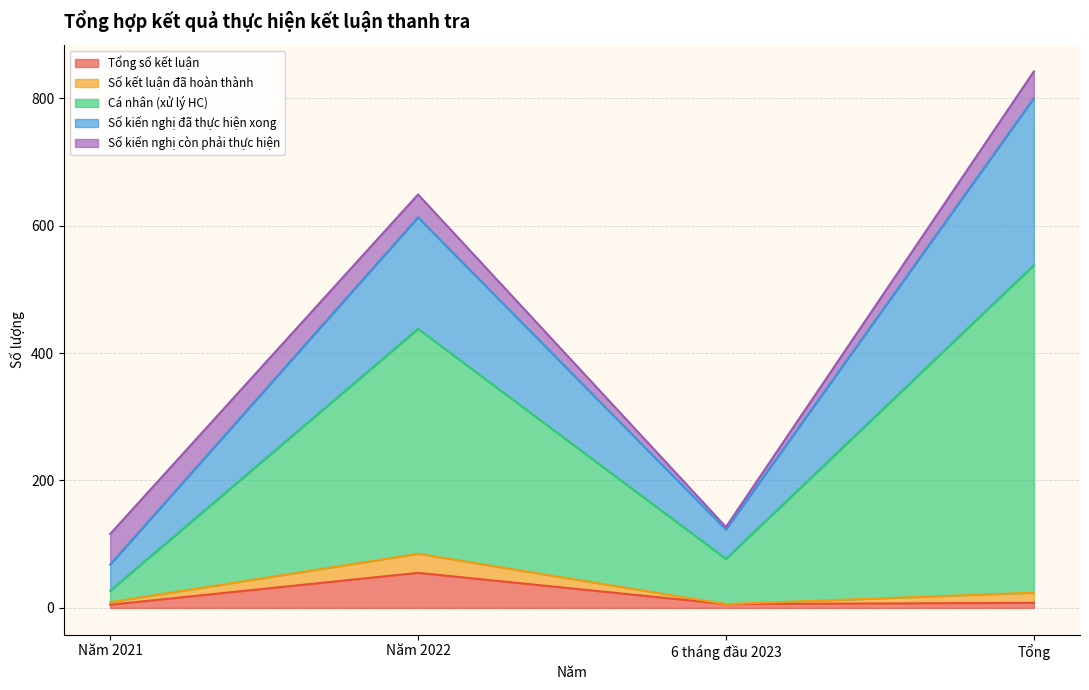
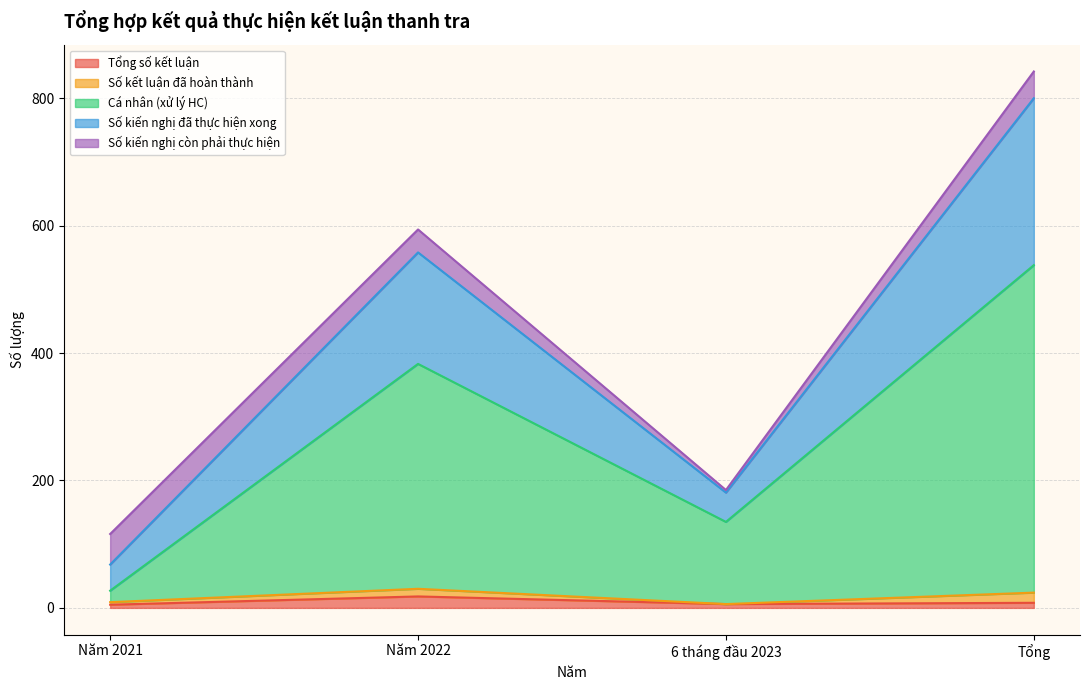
Tổng số kết luận, Năm 2022: 60 -> 20
Số kết luận đã hoàn thành, Năm 2022: 30 -> 10
Cá nhân (xử lý HC), 6 tháng đầu 2023: 70 -> 130
